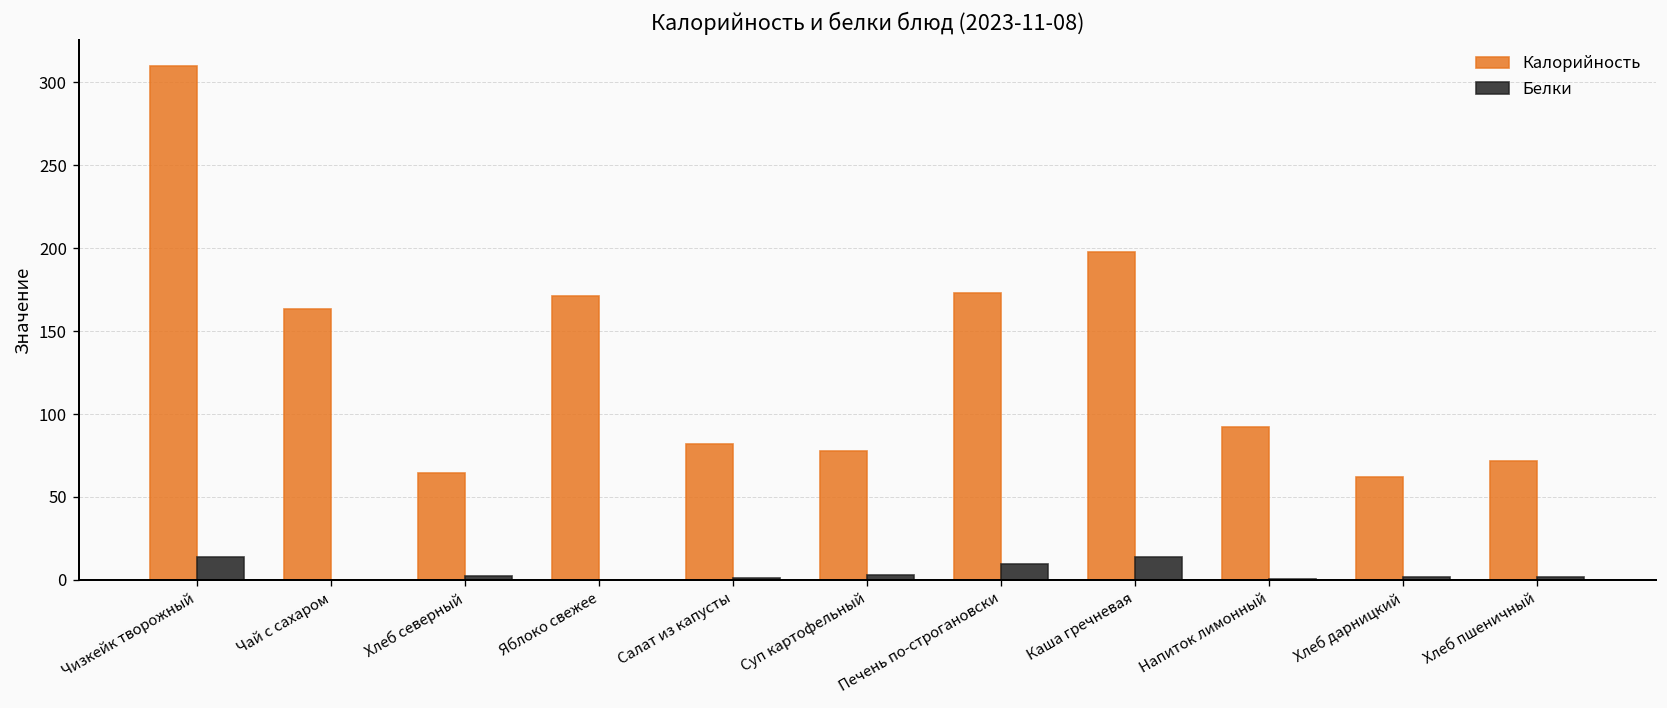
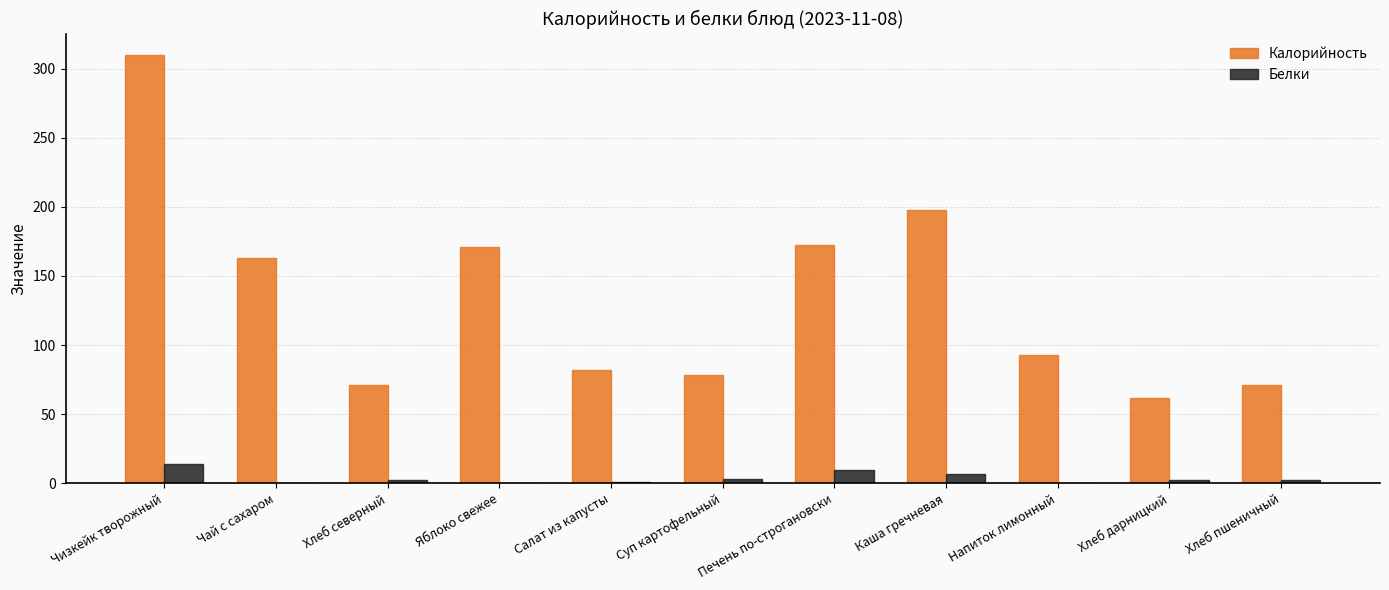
Калорийность, Хлеб северный: 65 -> 71
Белки, Каша гречневая: 14 -> 7
